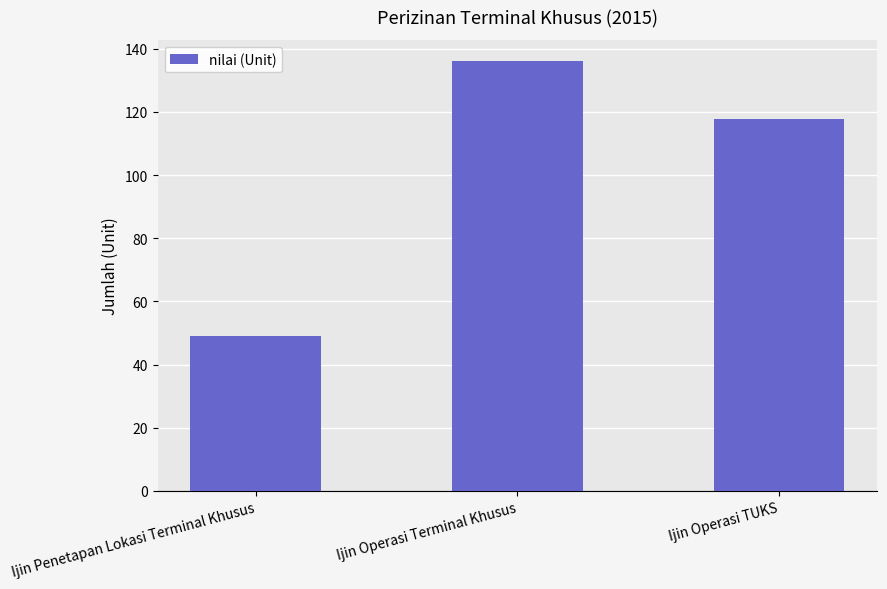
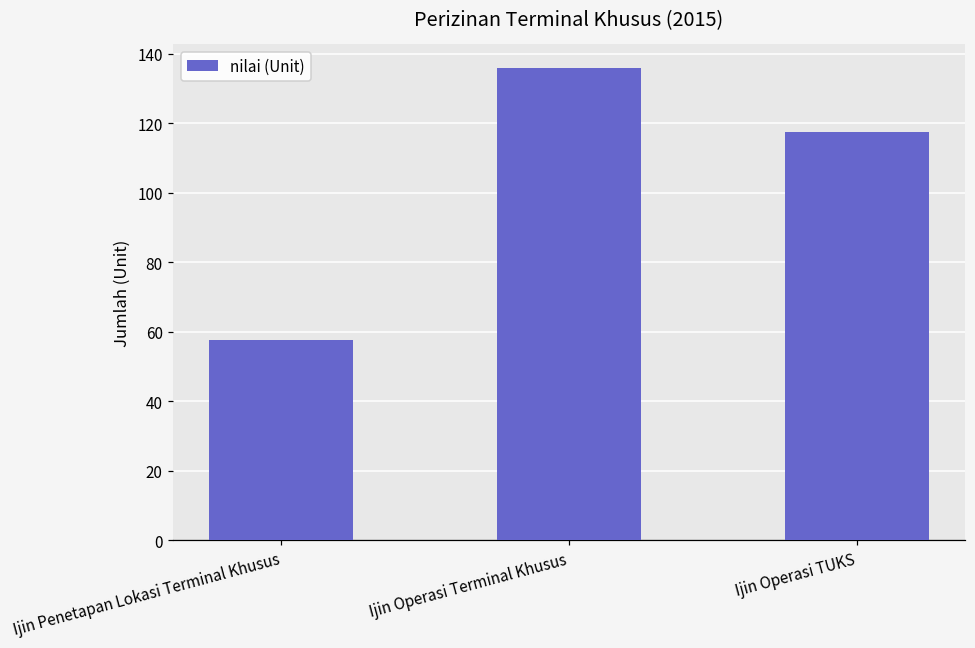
Ijin Penetapan Lokasi Terminal Khusus: 49 -> 58
